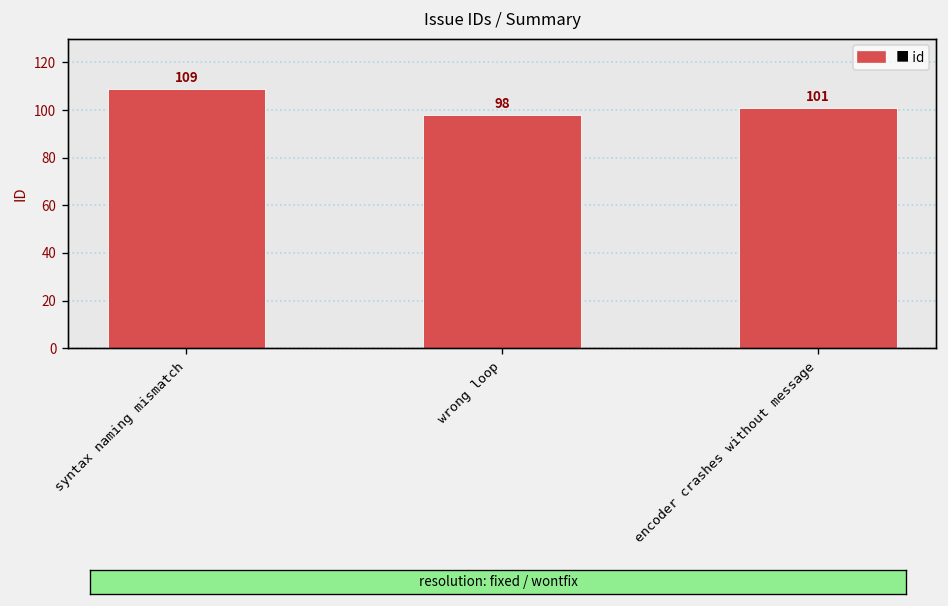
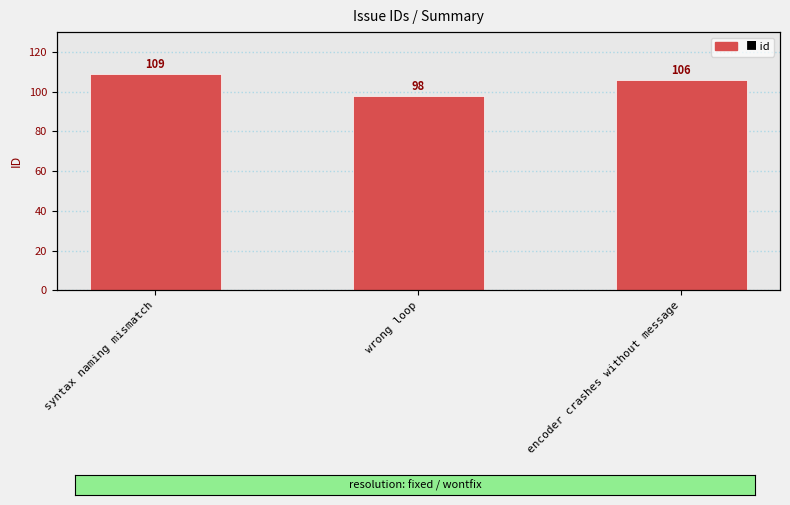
encoder crashes without message: 101 -> 106
